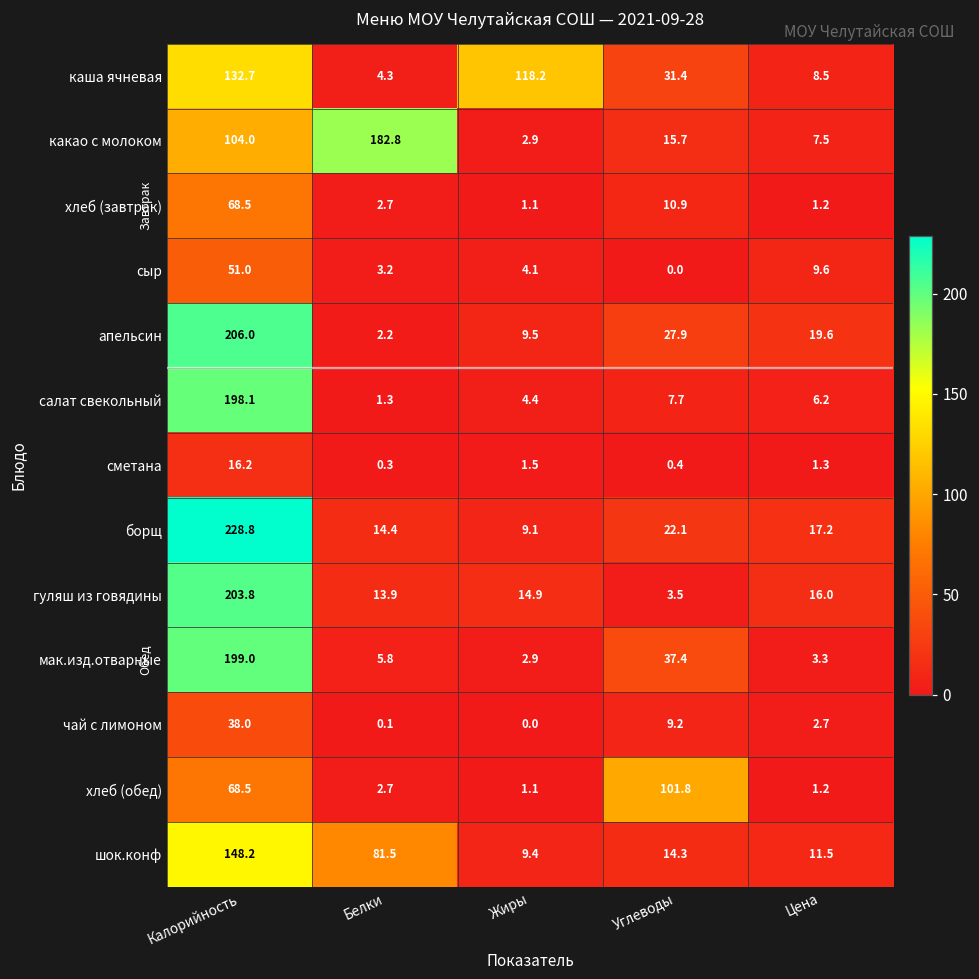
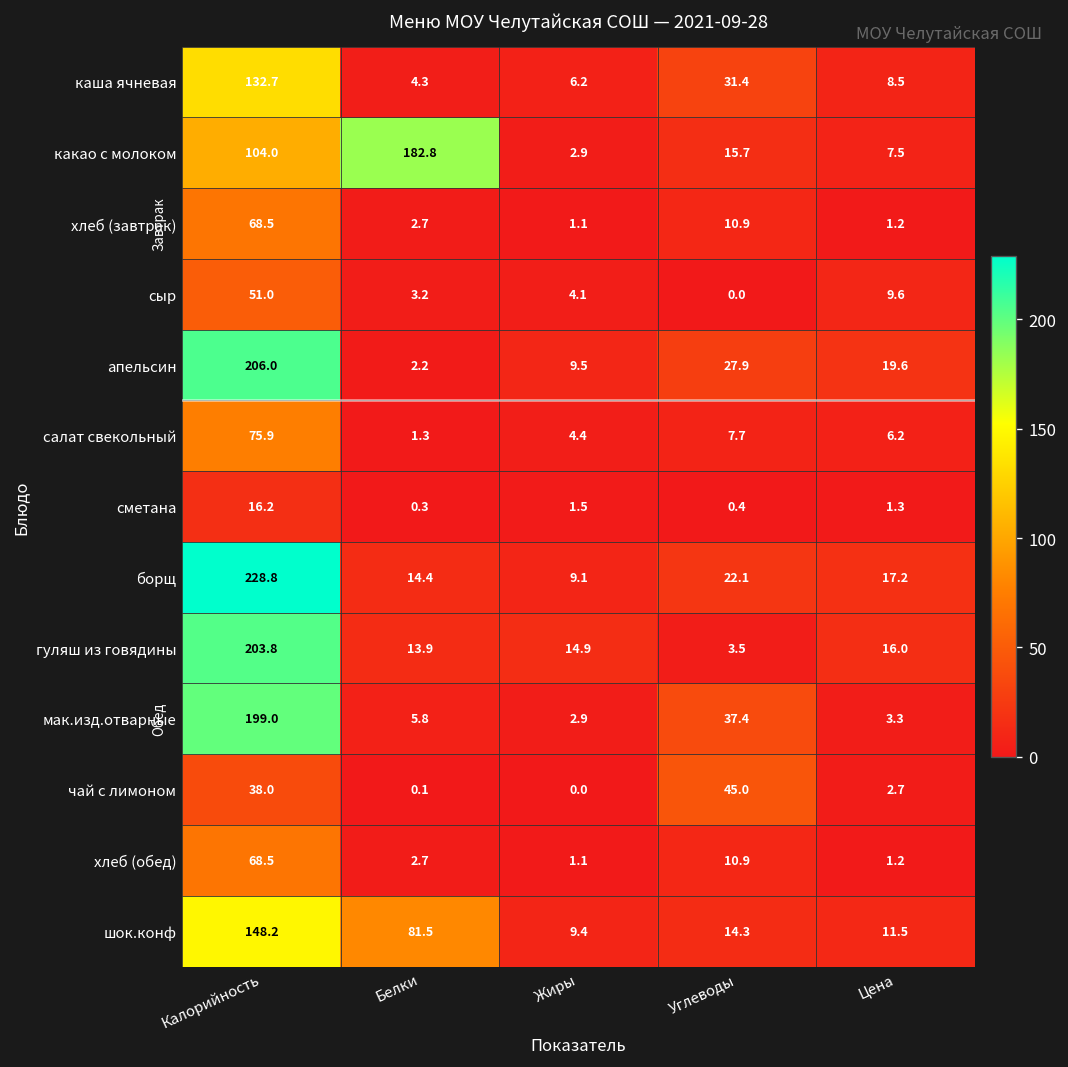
каша ячневая, Жиры: 118.2 -> 6.2
салат свекольный, Калорийность: 198.1 -> 75.9
чай с лимоном, Углеводы: 9.2 -> 45.0
хлеб (обед), Углеводы: 101.8 -> 10.9
